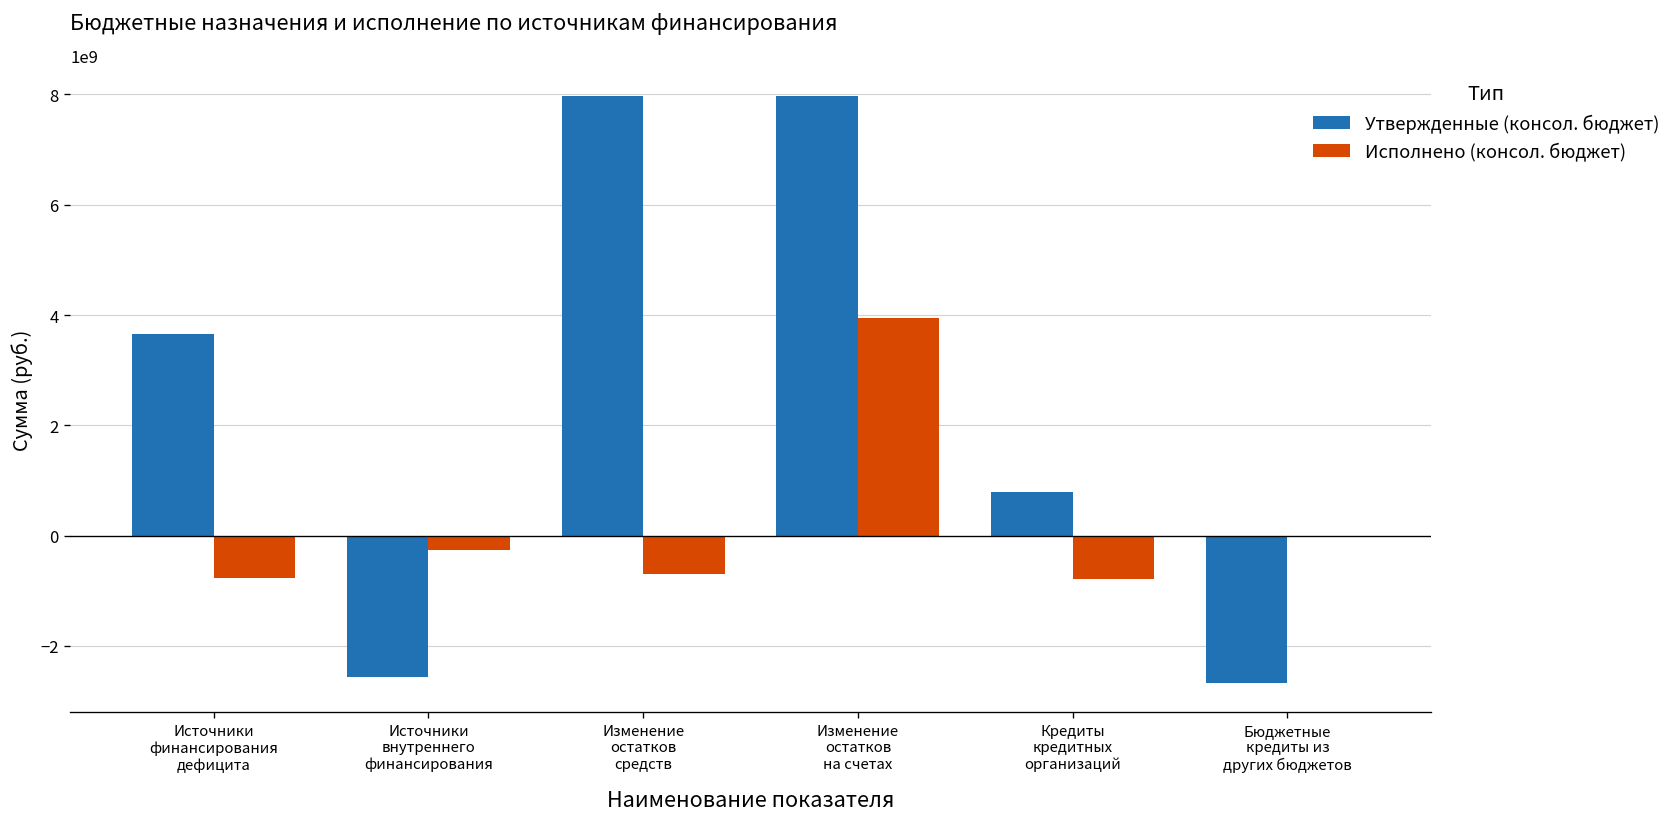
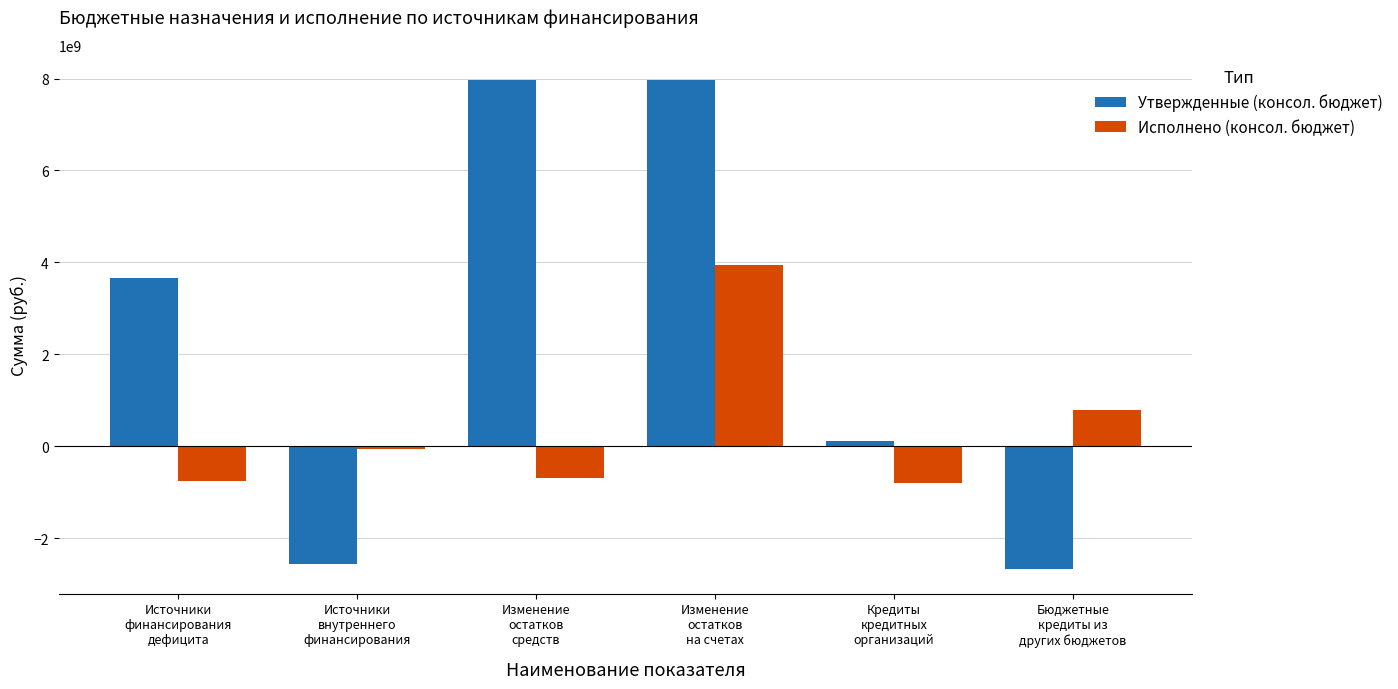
Исполнено (консол. бюджет), Источники внутреннего финансирования: -300000000 -> -100000000
Утвержденные (консол. бюджет), Кредиты кредитных организаций: 800000000 -> 100000000
Исполнено (консол. бюджет), Бюджетные кредиты из других бюджетов: 0 -> 800000000
